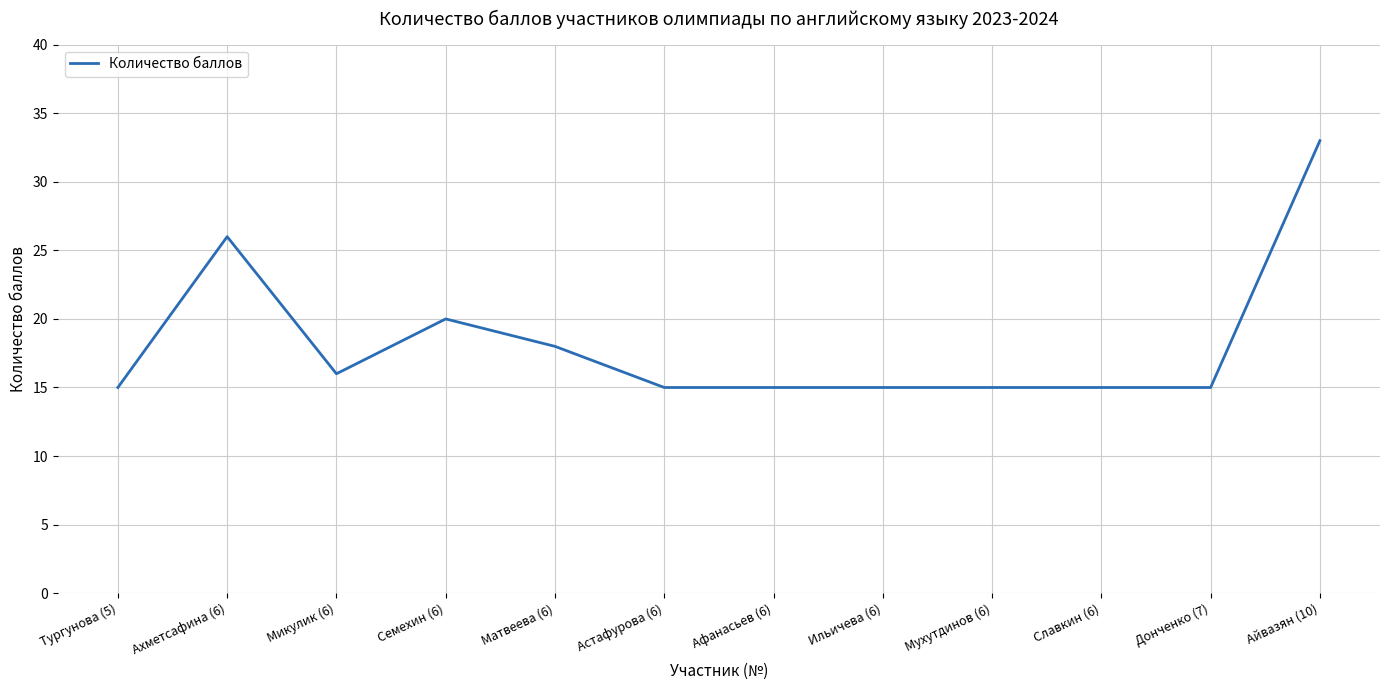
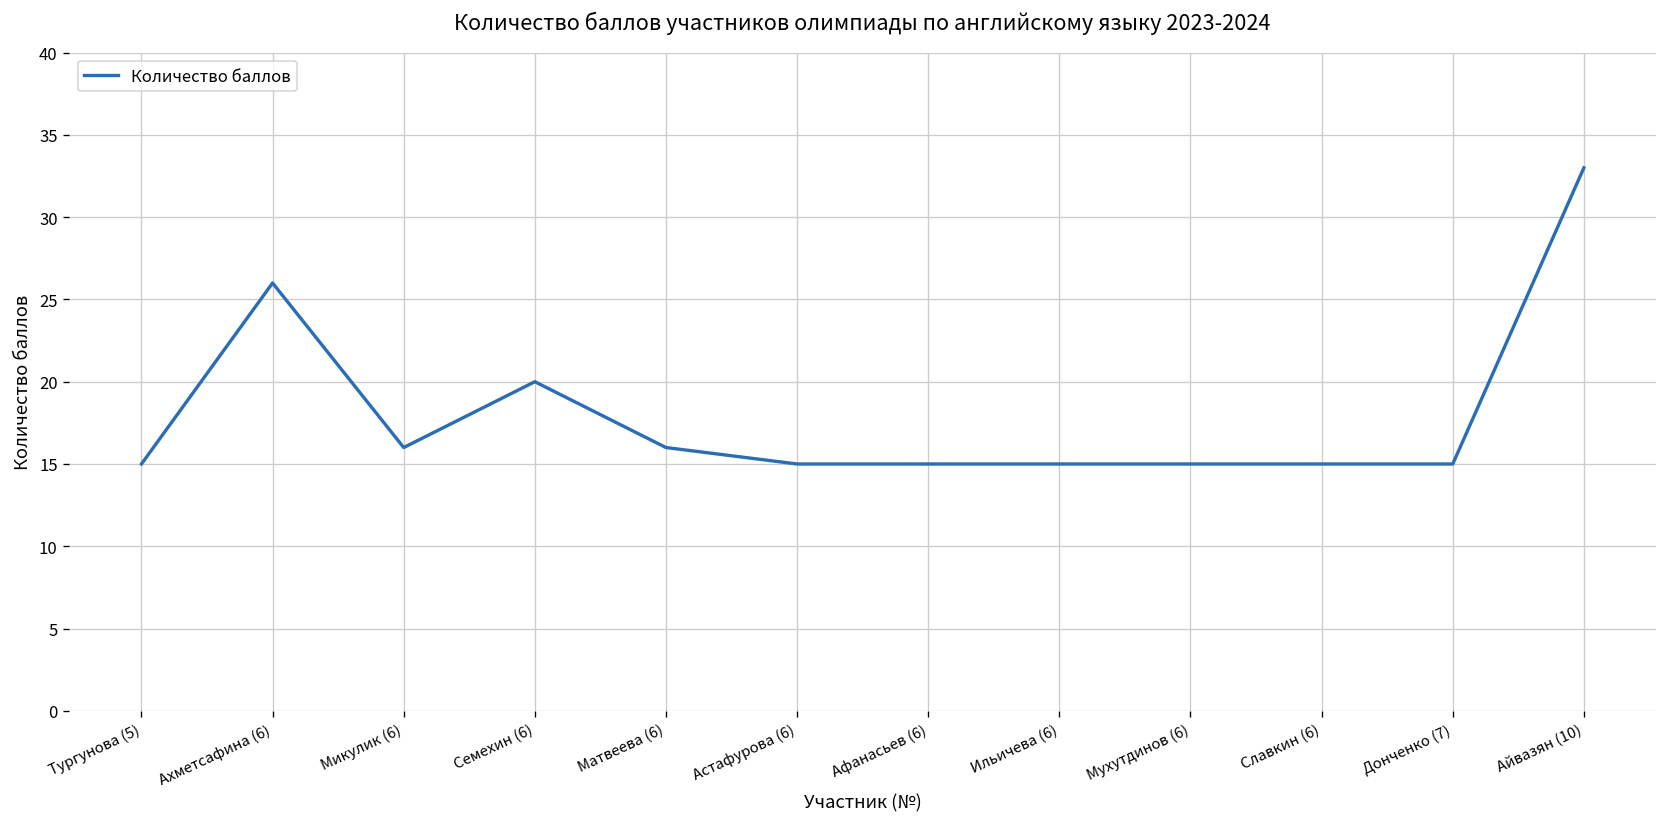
Матвеева (6): 18 -> 16
